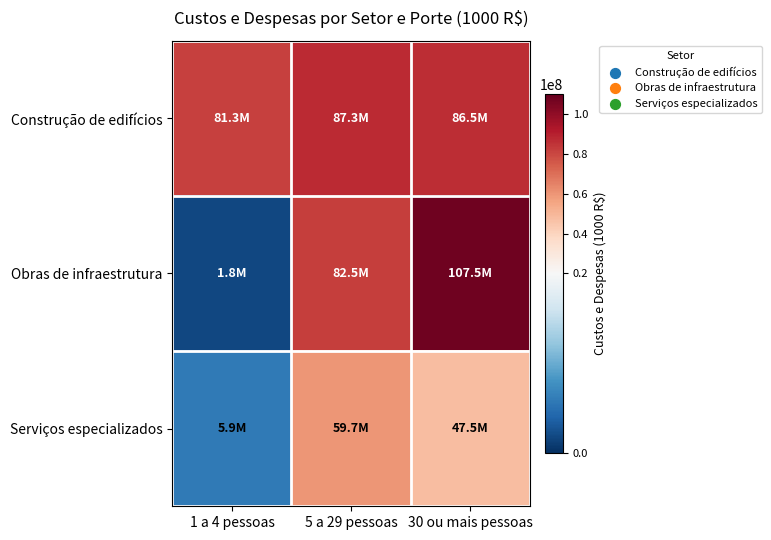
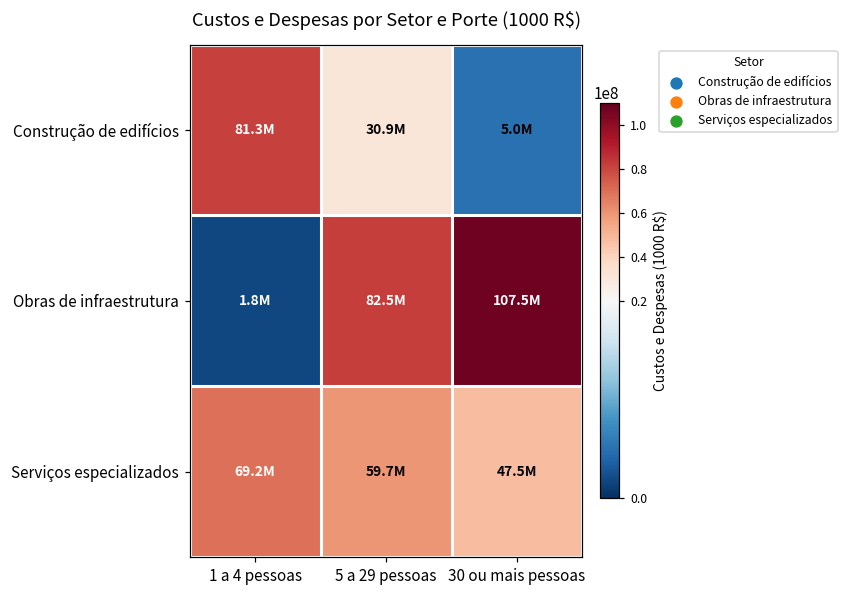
Construção de edifícios, 5 a 29 pessoas: 87.3M -> 30.9M
Construção de edifícios, 30 ou mais pessoas: 86.5M -> 5.0M
Serviços especializados, 1 a 4 pessoas: 5.9M -> 69.2M
